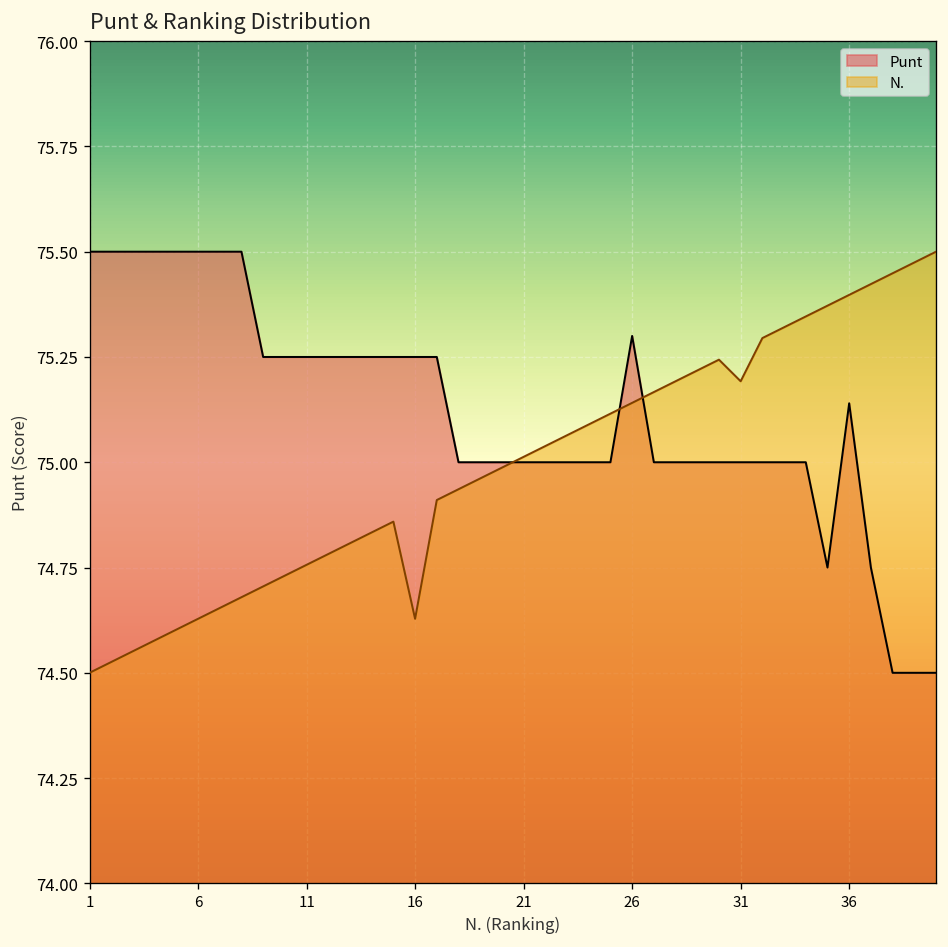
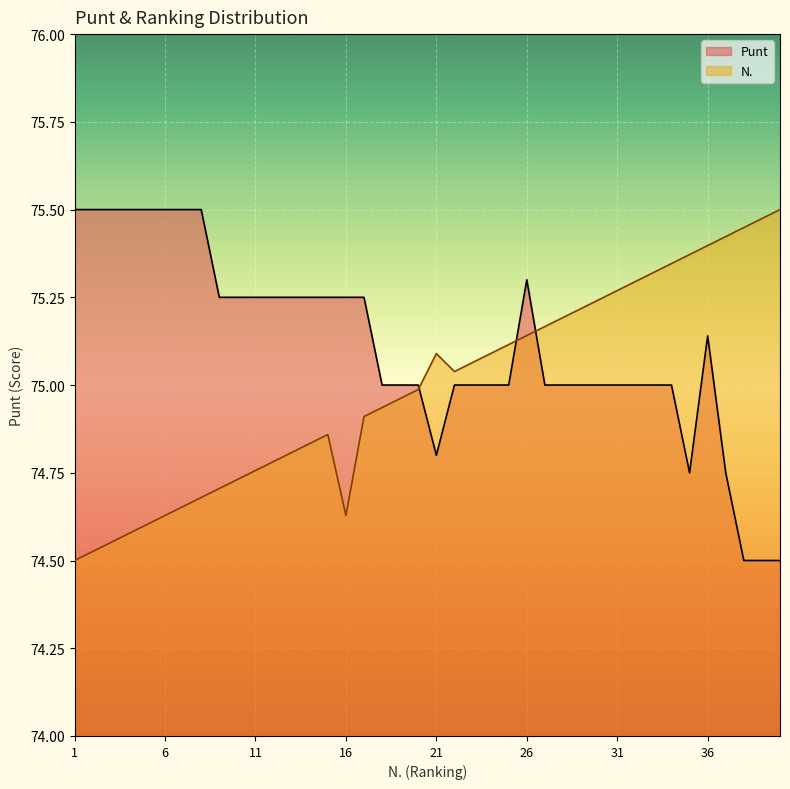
Punt, 21: 75.0 -> 74.8
N., 21: 75.01 -> 75.09
N., 31: 75.19 -> 75.27
